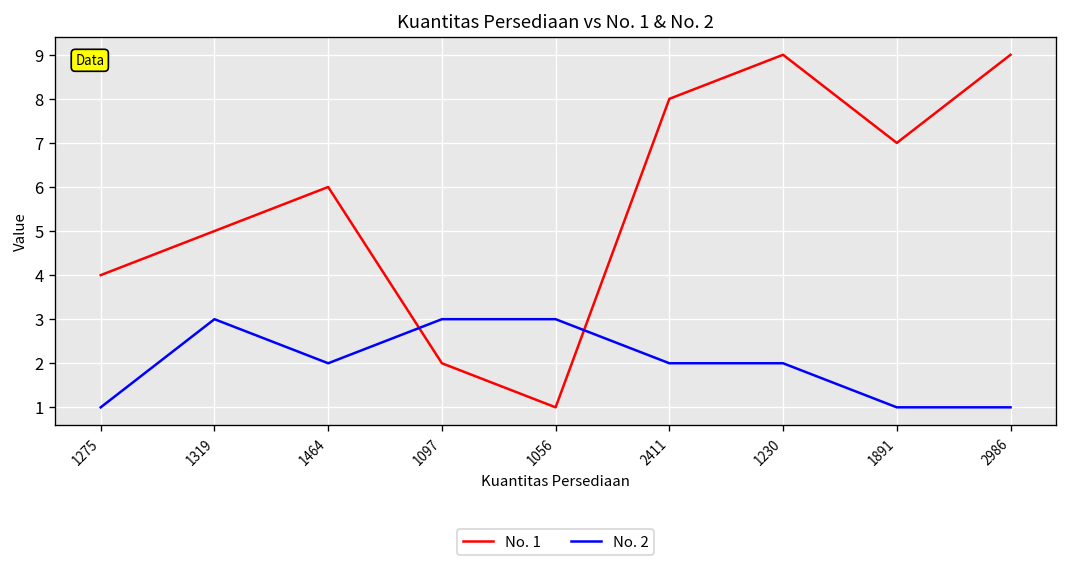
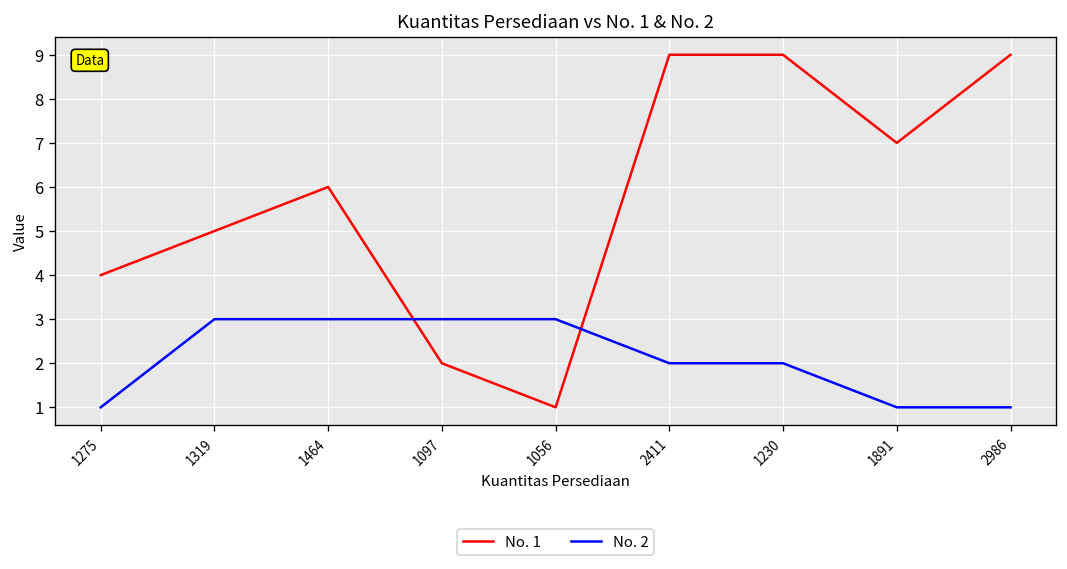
No. 2, 1464: 2 -> 3
No. 1, 2411: 8 -> 9
